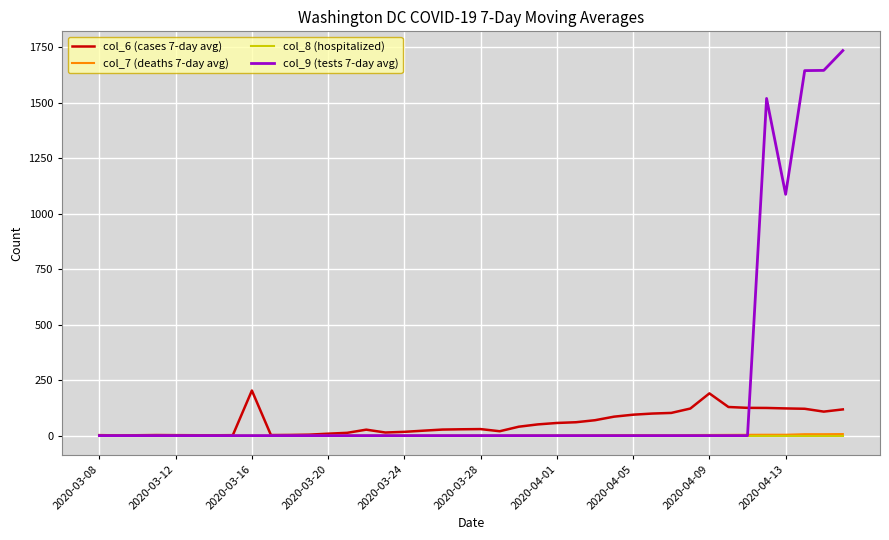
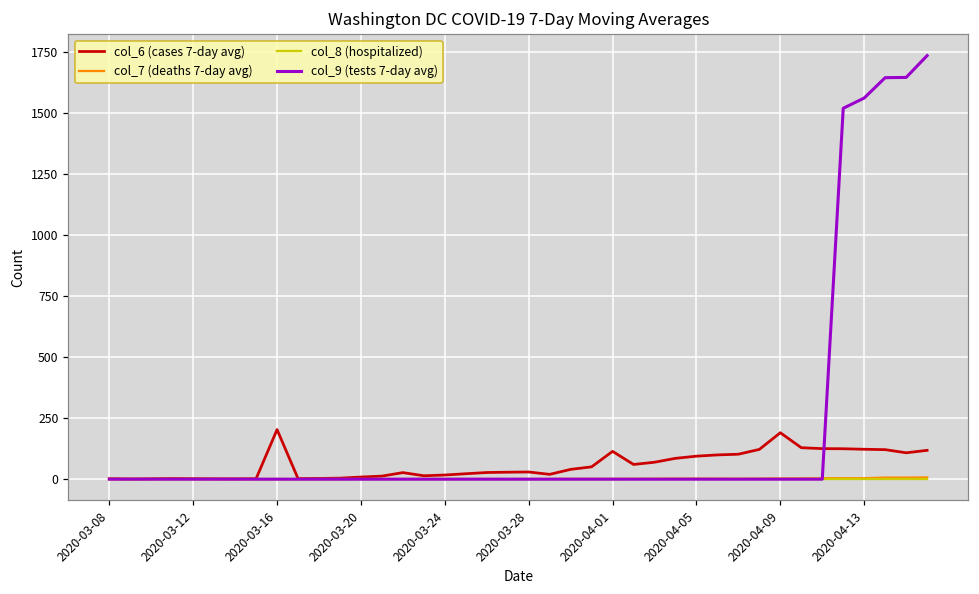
col_6 (cases 7-day avg), 2020-04-01: 60 -> 110
col_9 (tests 7-day avg), 2020-04-13: 1090 -> 1560
